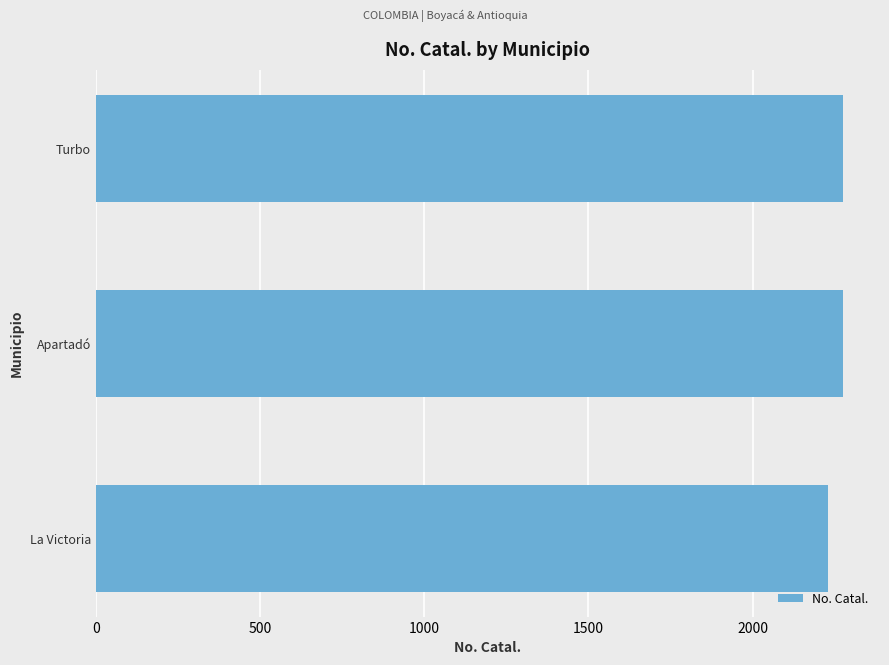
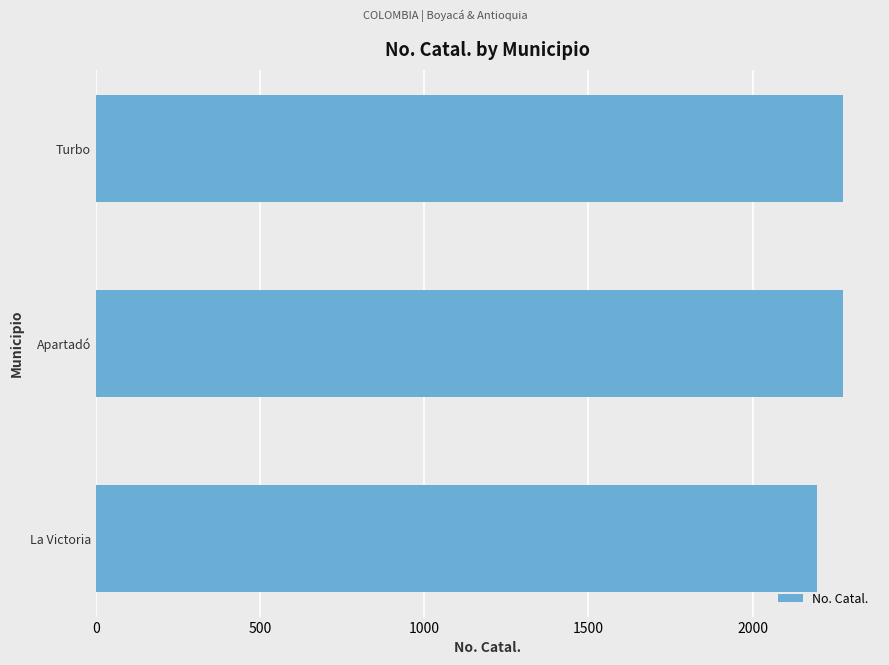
La Victoria: 2230 -> 2200
